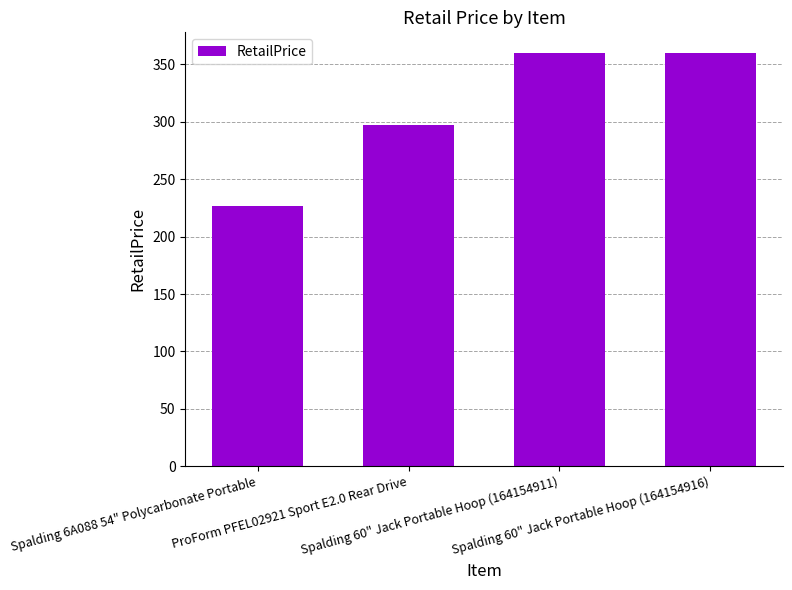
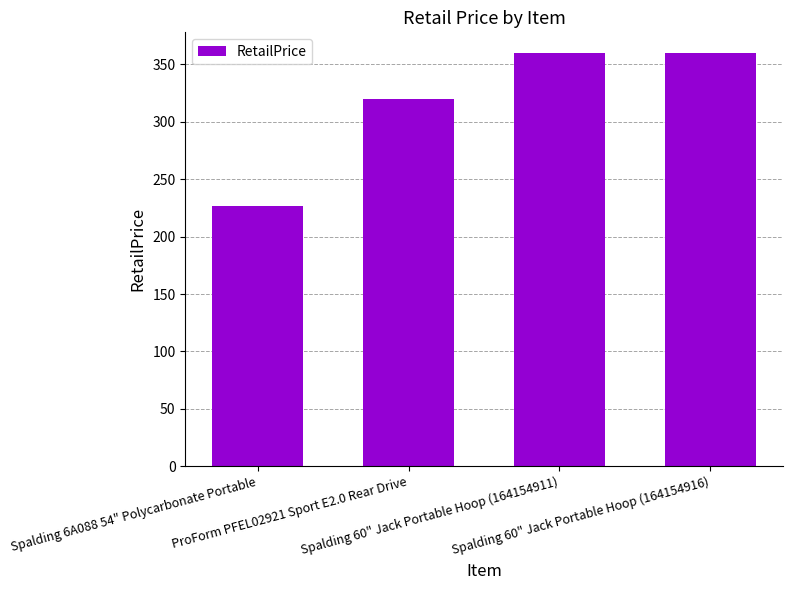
ProForm PFEL02921 Sport E2.0 Rear Drive: 297 -> 320
